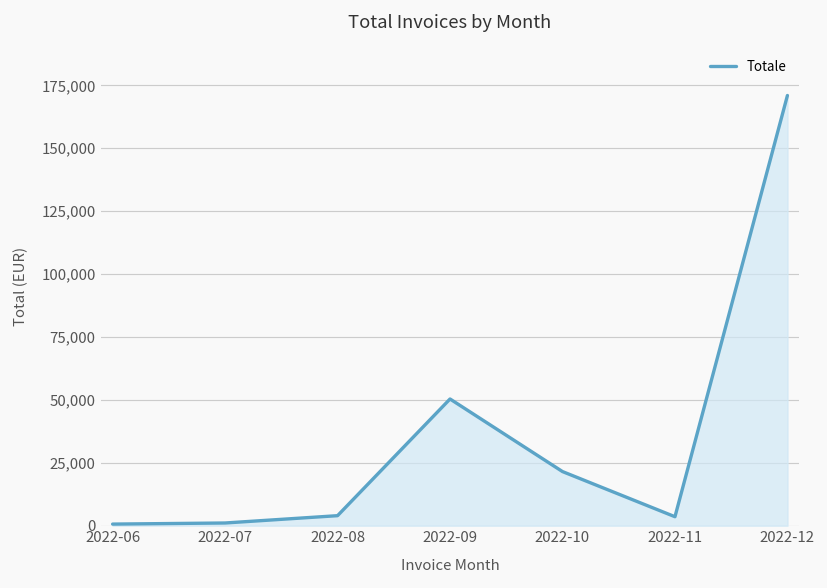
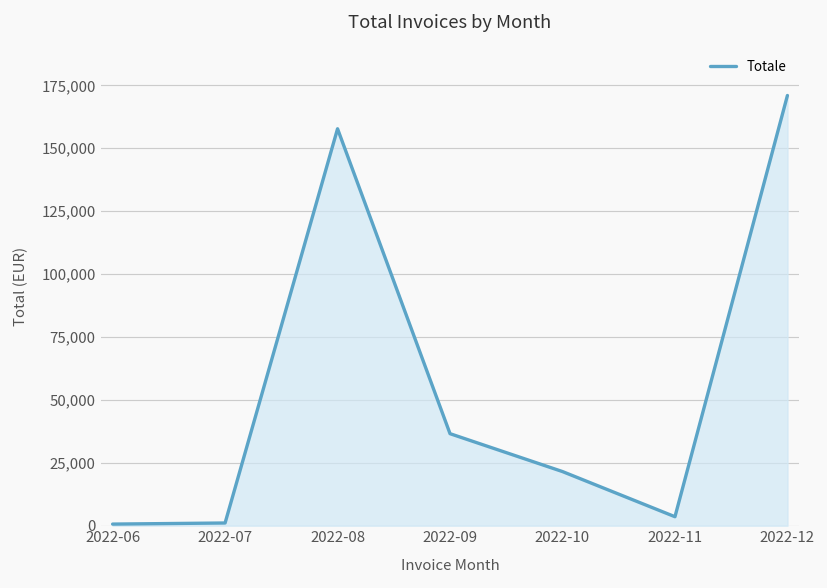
2022-08: 4,000 -> 158,000
2022-09: 50,000 -> 37,000
